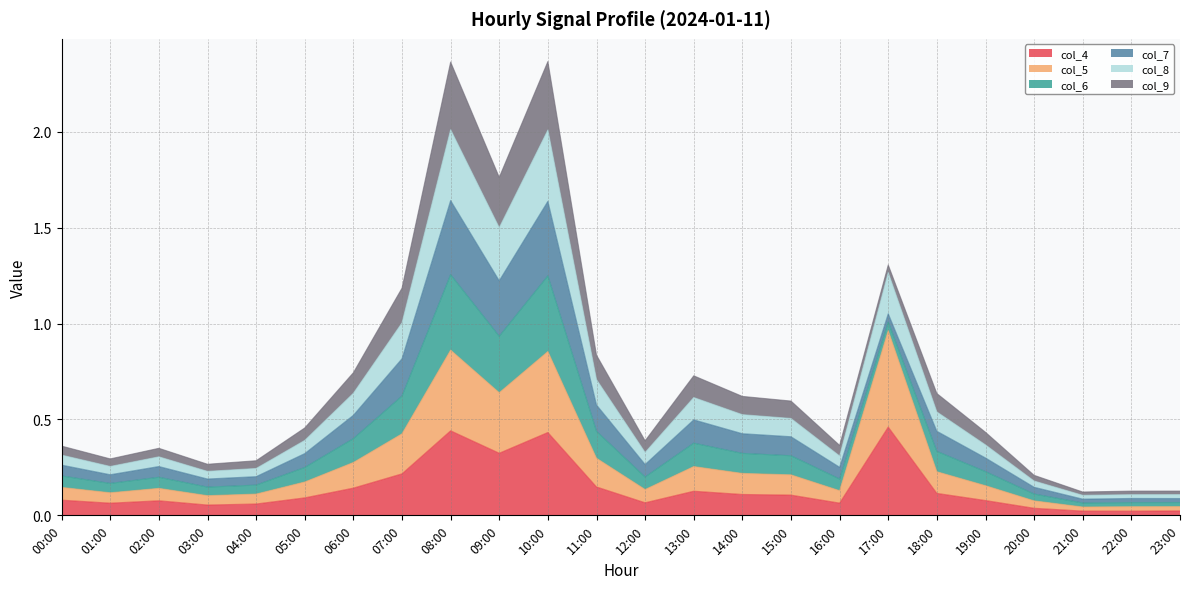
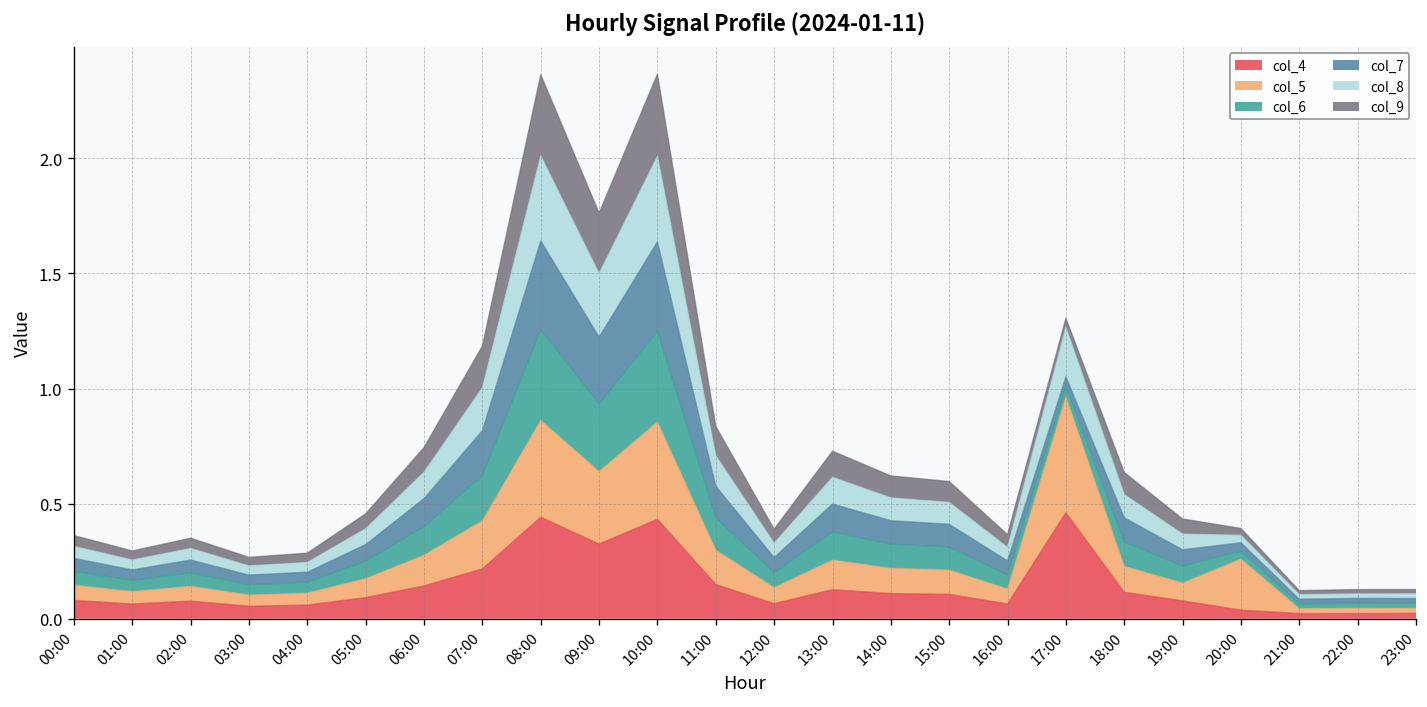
col_5, 20:00: 0.04 -> 0.22
